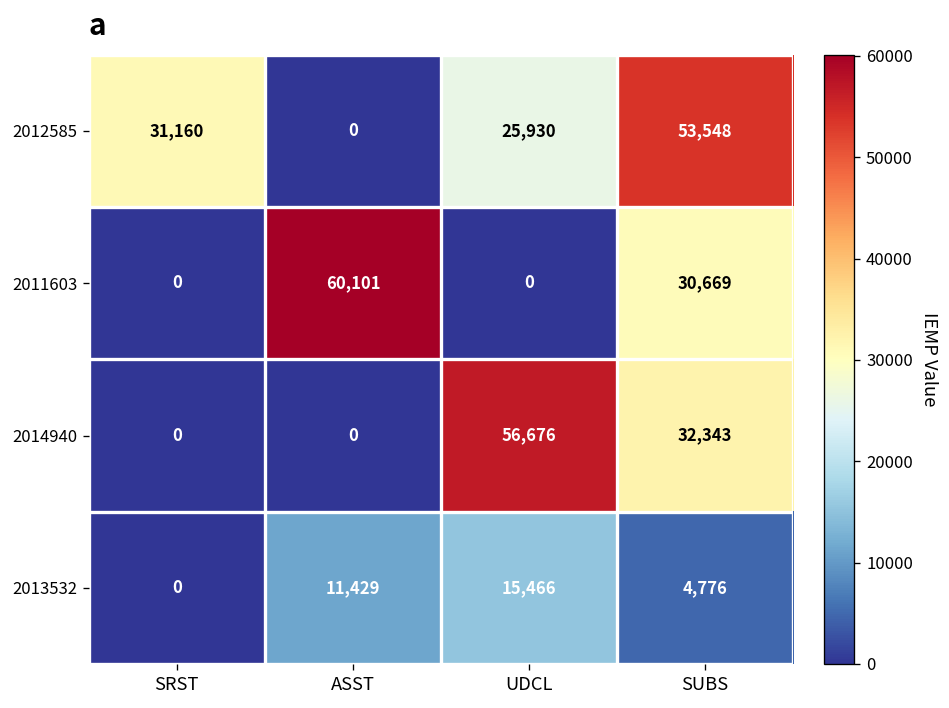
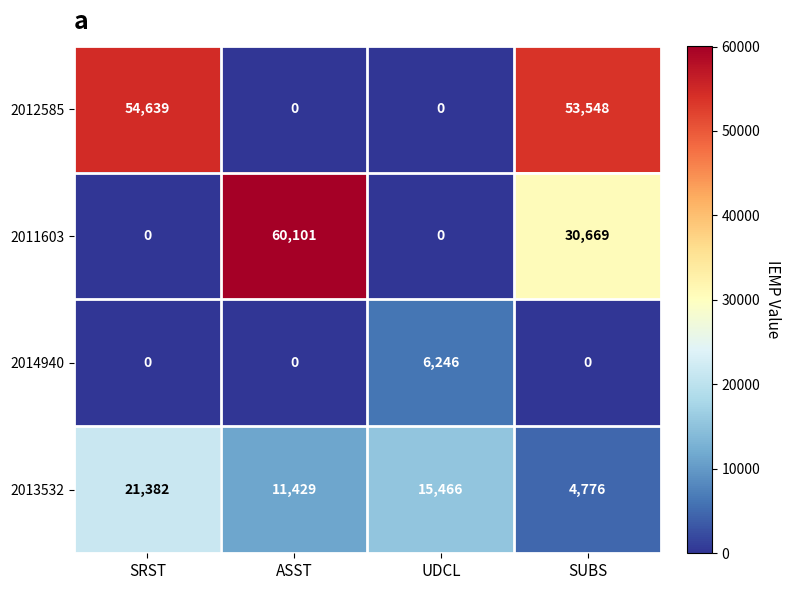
2012585, SRST: 31,160 -> 54,639
2012585, UDCL: 25,930 -> 0
2014940, UDCL: 56,676 -> 6,246
2014940, SUBS: 32,343 -> 0
2013532, SRST: 0 -> 21,382
